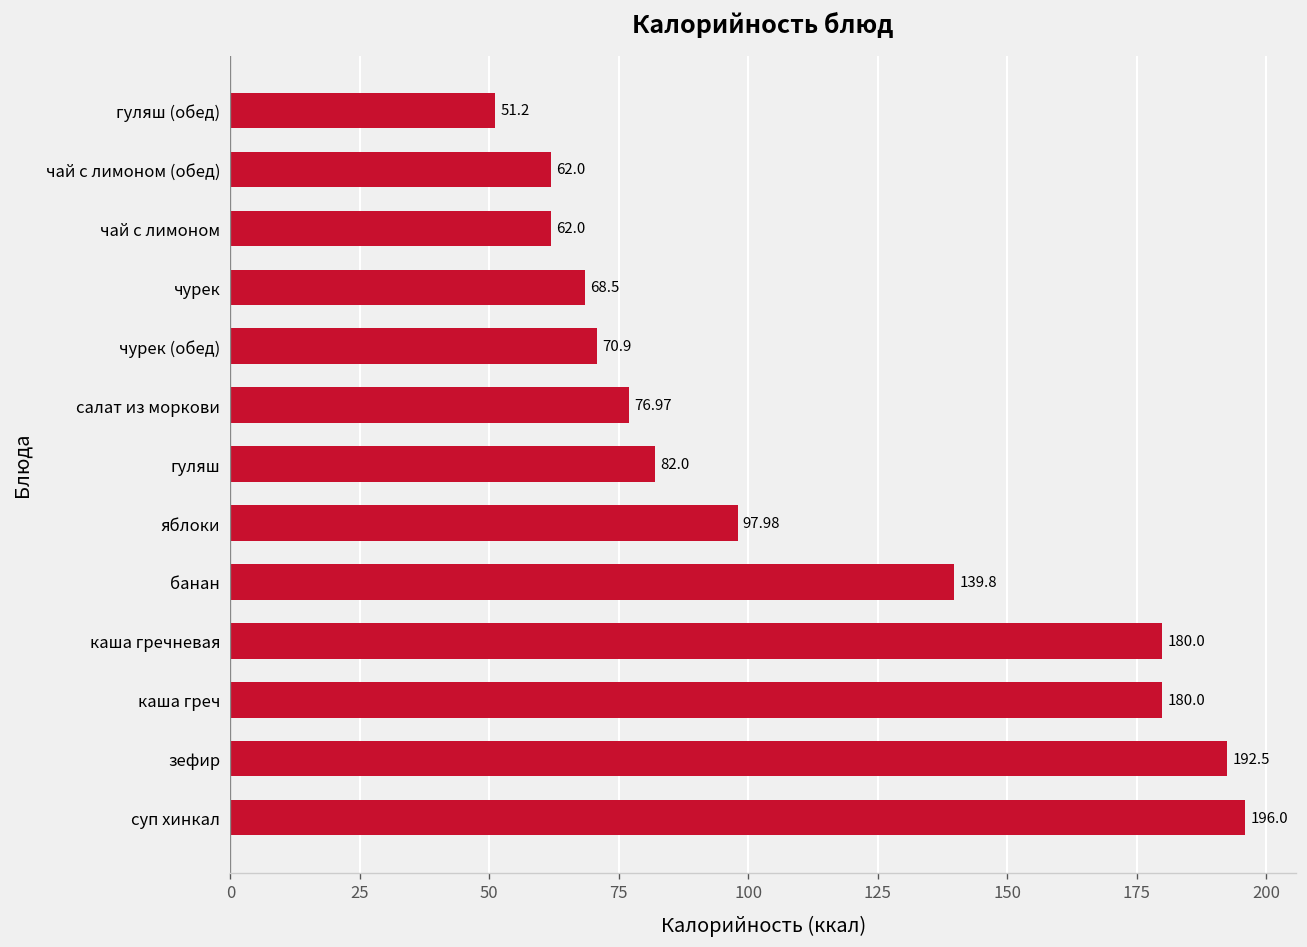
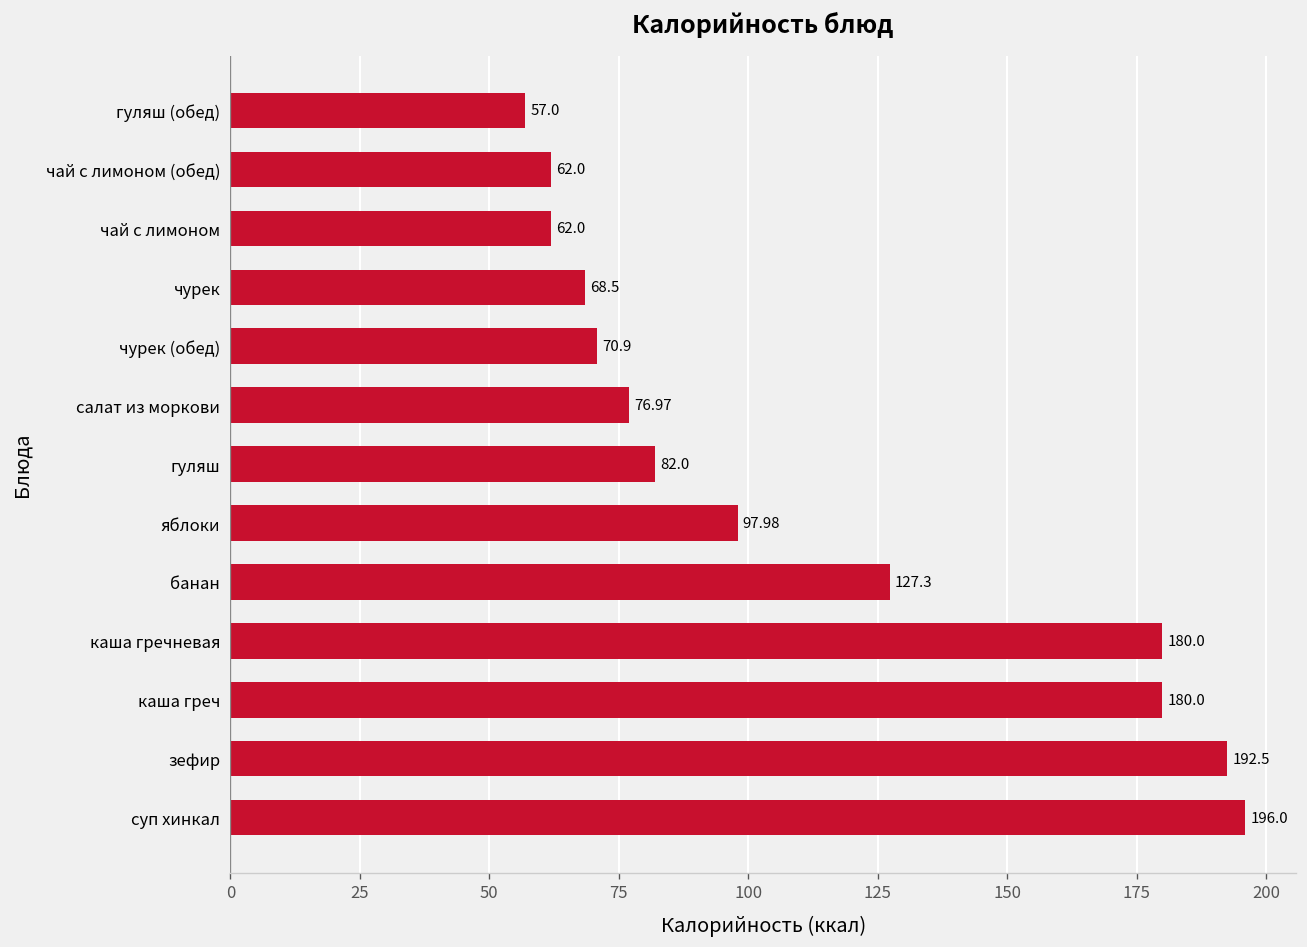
гуляш (обед): 51.2 -> 57.0
банан: 139.8 -> 127.3
